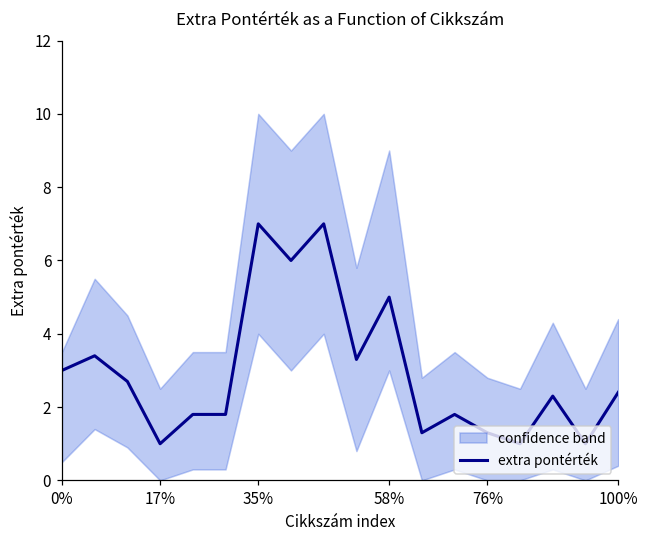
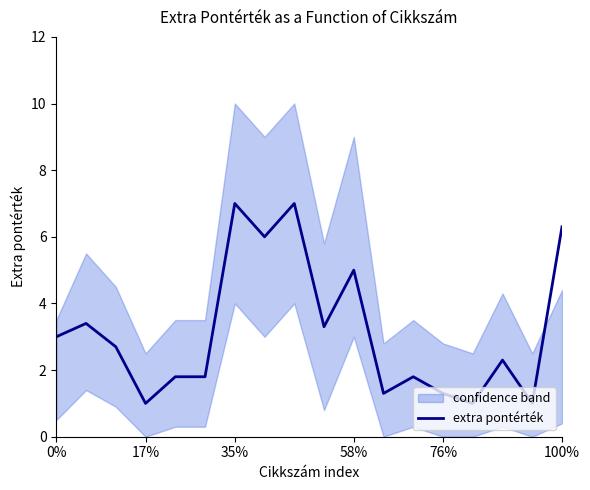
extra pontérték, 100%: 2.4 -> 6.3
